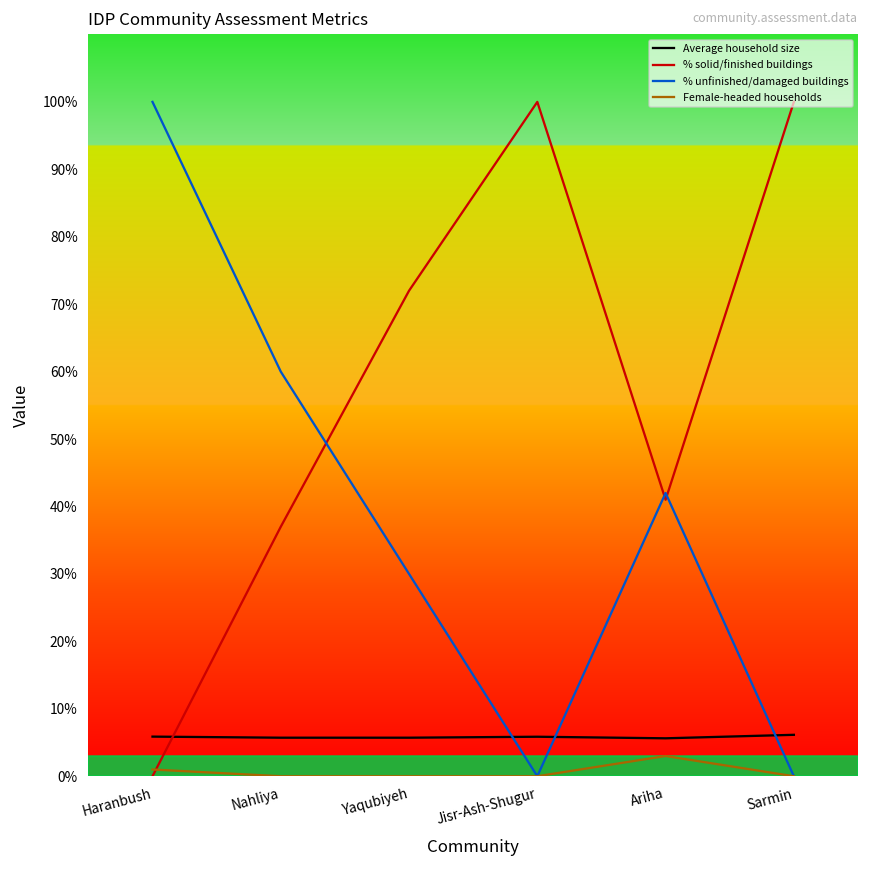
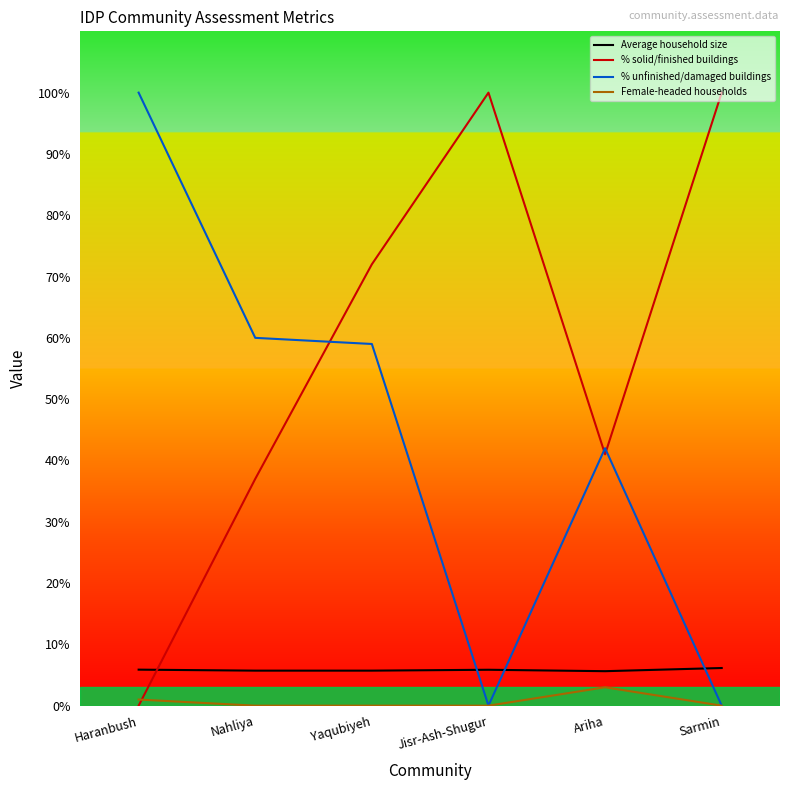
% unfinished/damaged buildings, Yaqubiyeh: 30% -> 59%
